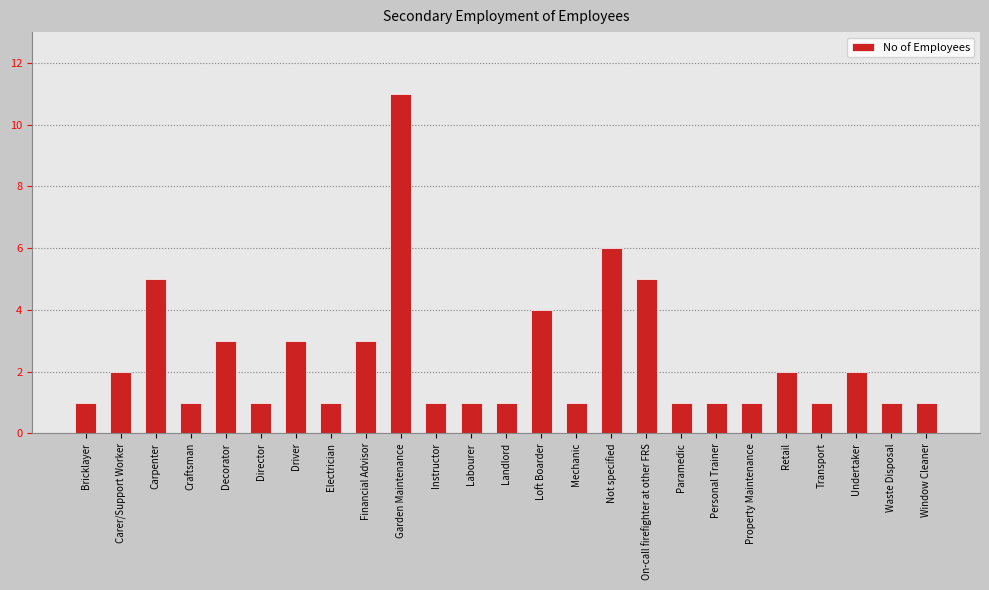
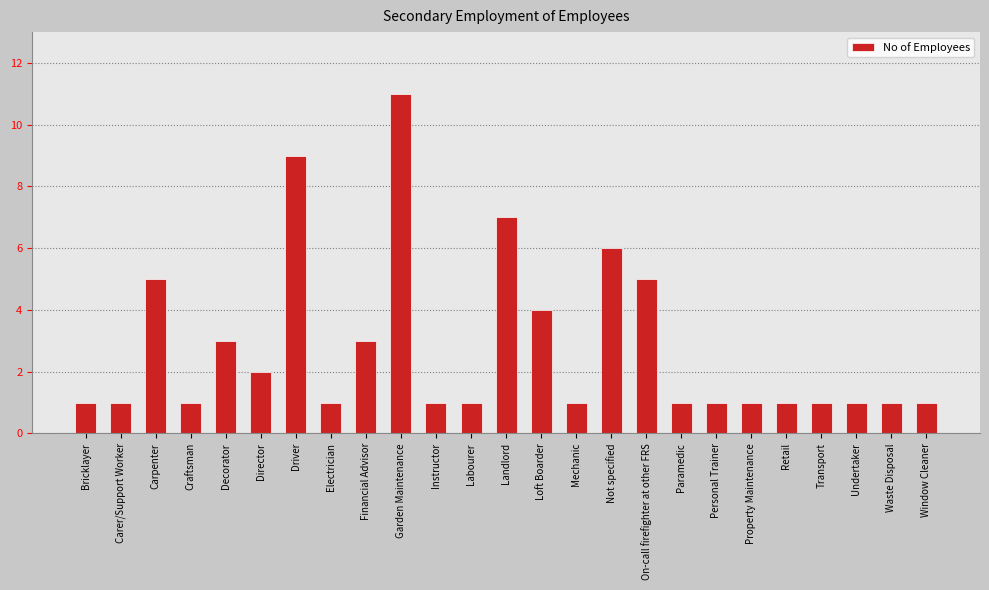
Carer/Support Worker: 2 -> 1
Director: 1 -> 2
Driver: 3 -> 9
Landlord: 1 -> 7
Retail: 2 -> 1
Undertaker: 2 -> 1
